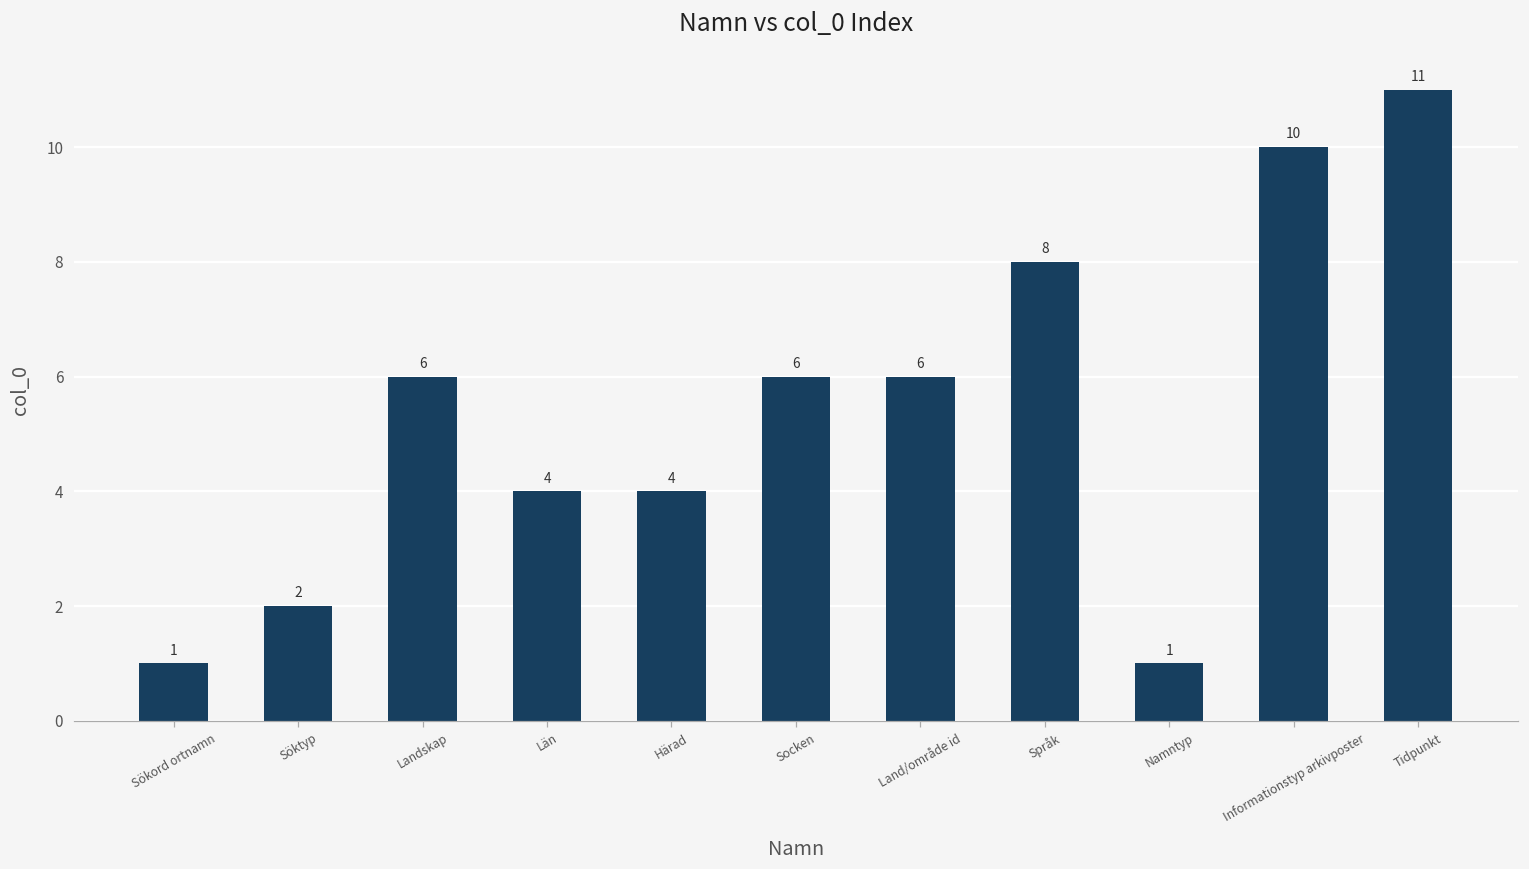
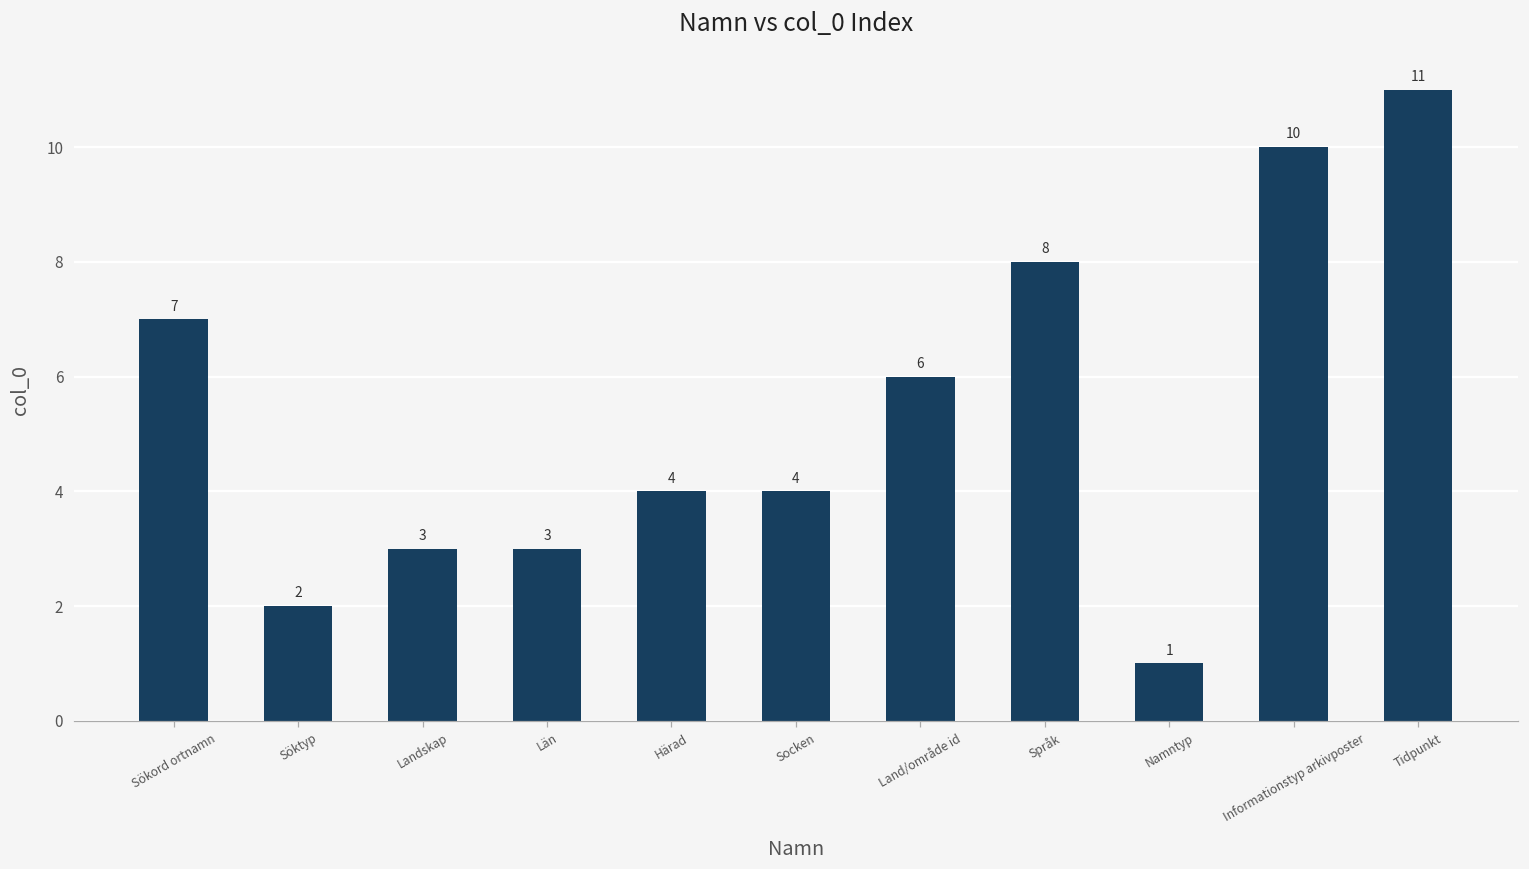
Sökord ortnamn: 1 -> 7
Landskap: 6 -> 3
Län: 4 -> 3
Socken: 6 -> 4
